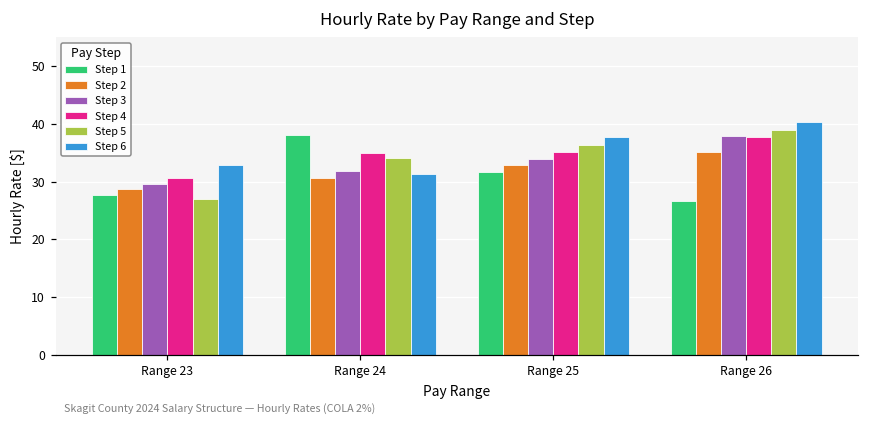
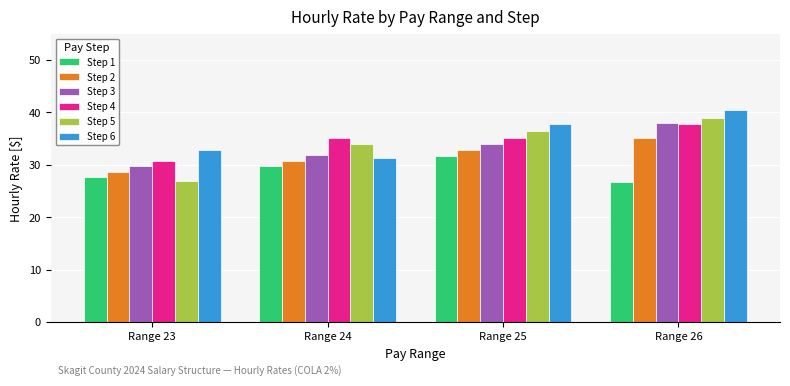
Step 1, Range 24: 38 -> 30
